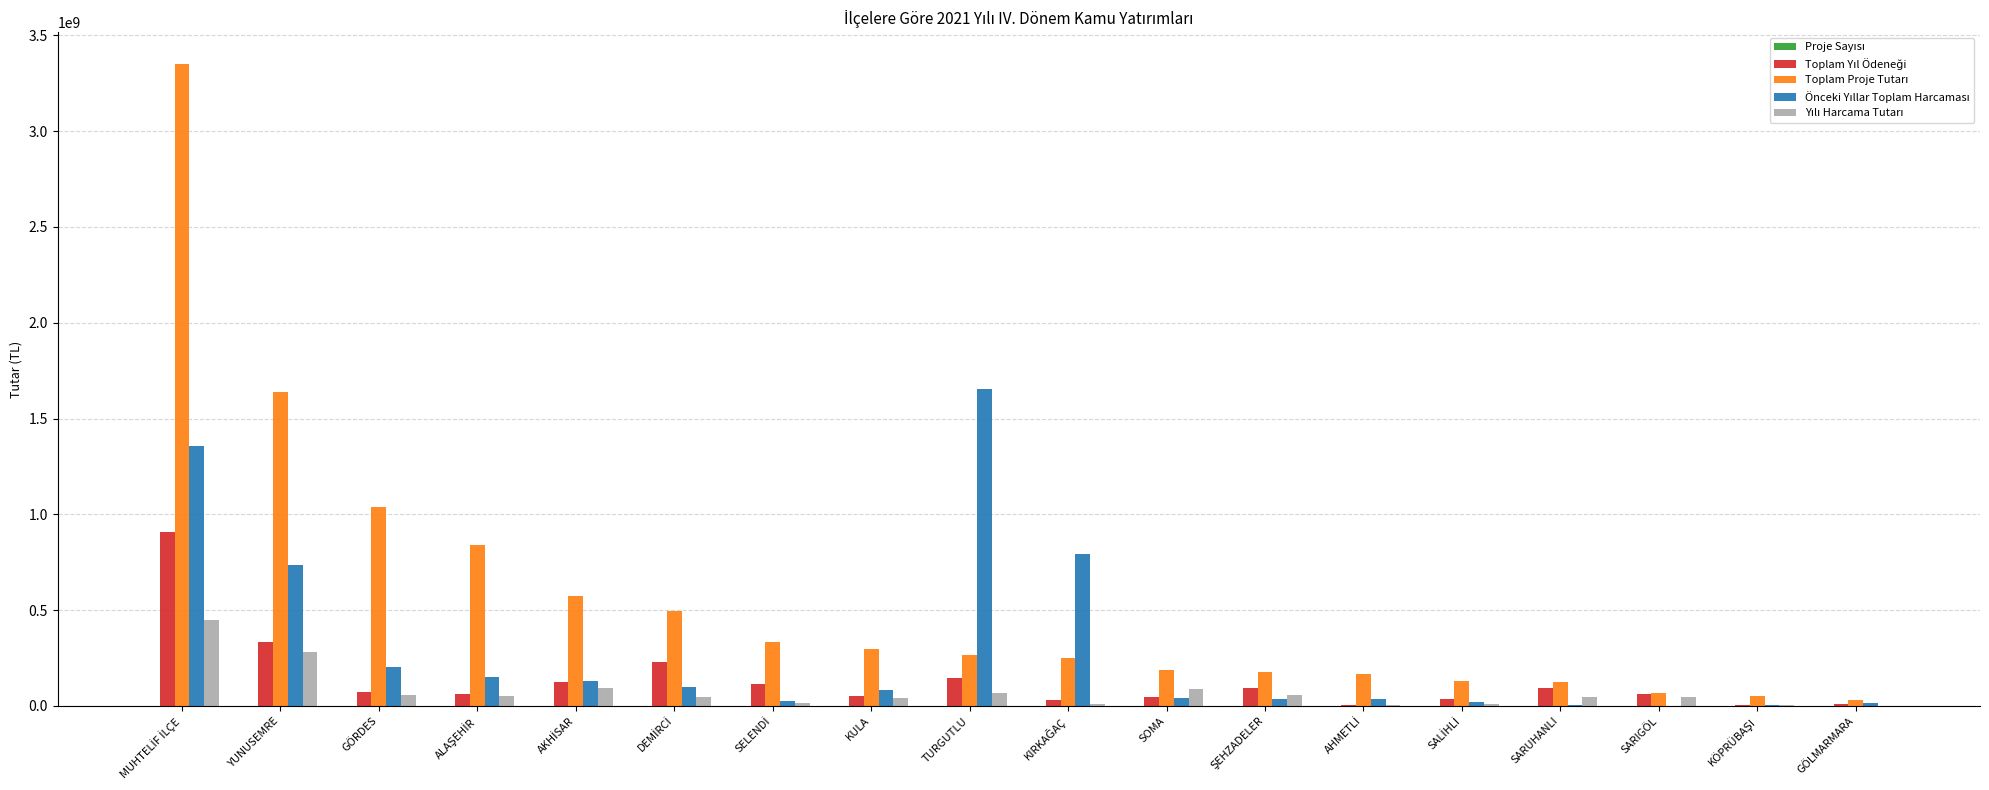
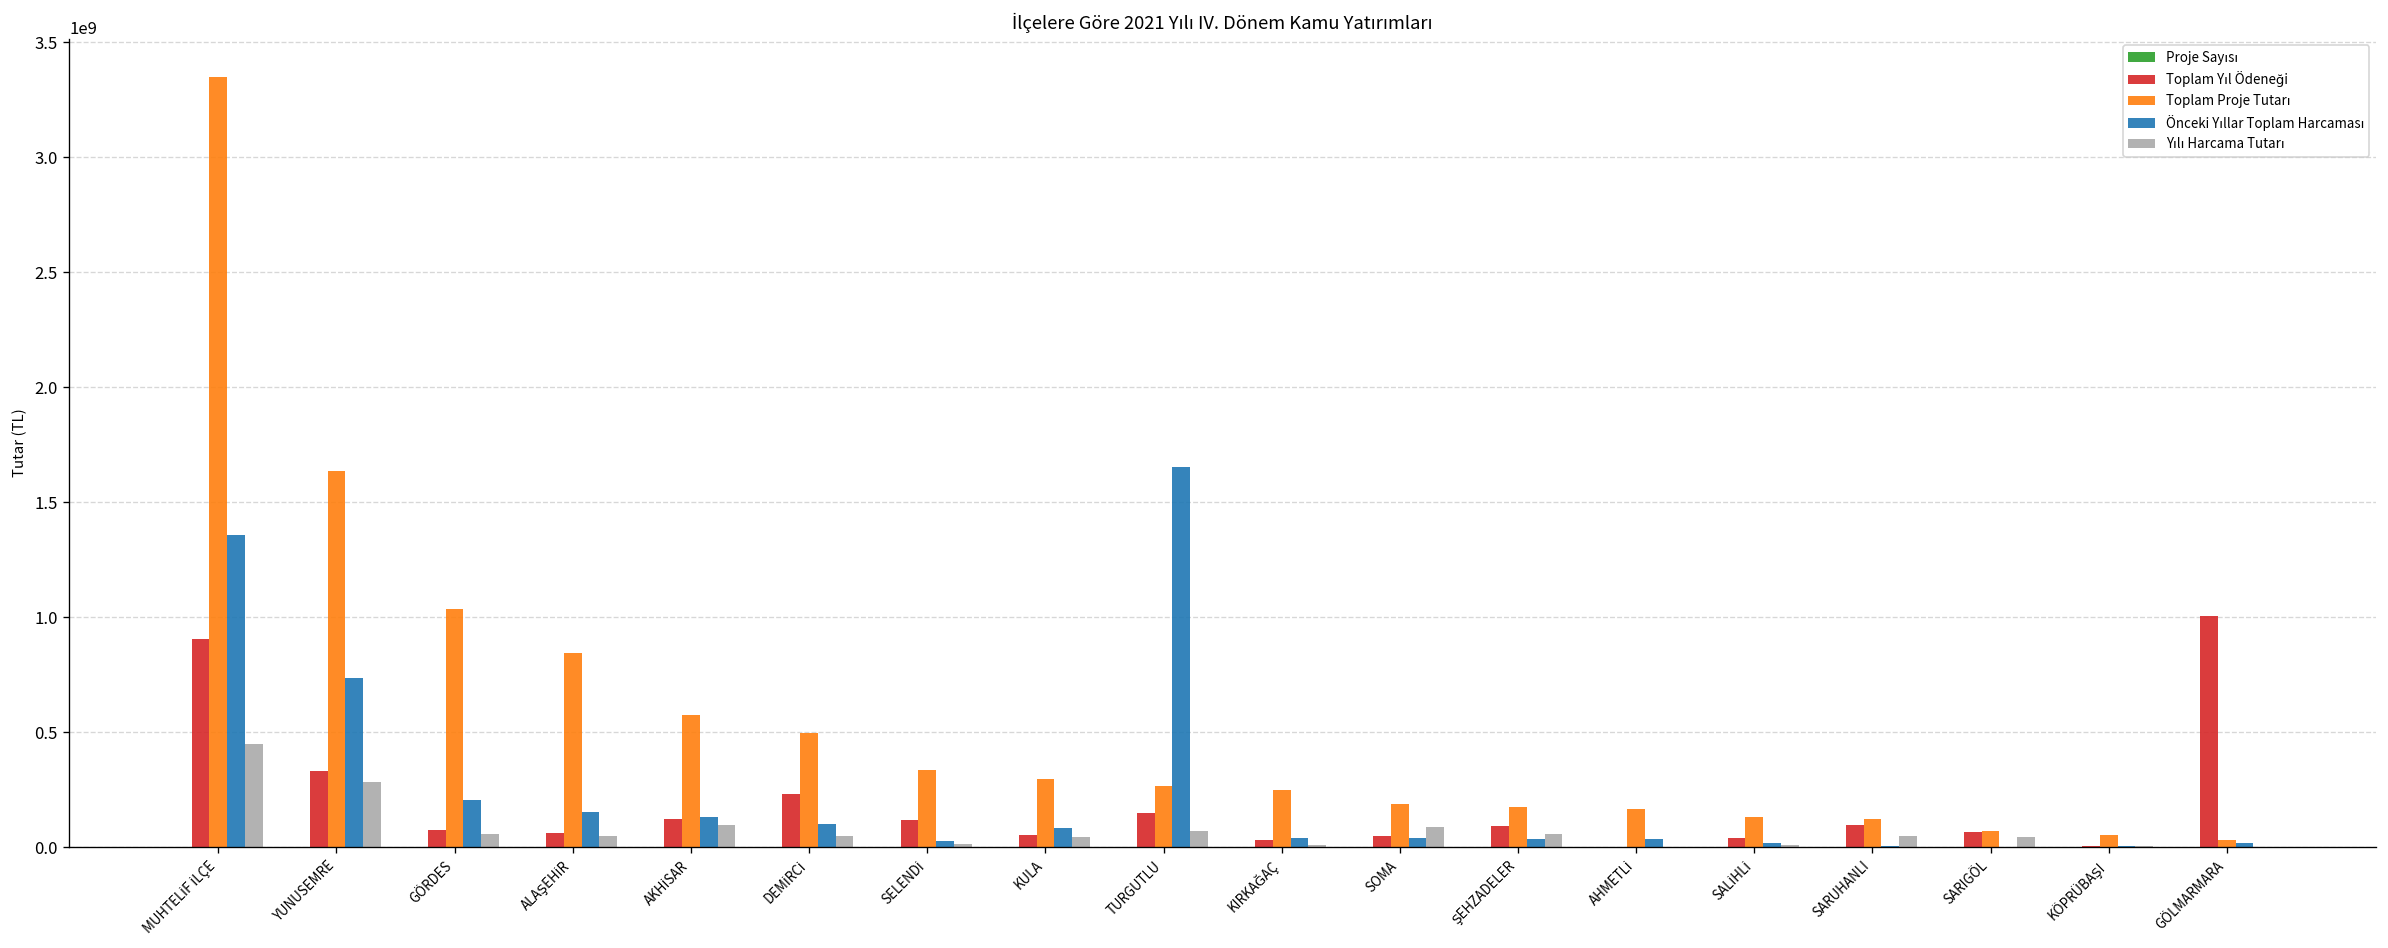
Önceki Yıllar Toplam Harcaması, KIRKAĞAÇ: 790000000 -> 40000000
Toplam Yıl Ödeneği, GÖLMARMARA: 10000000 -> 1010000000
